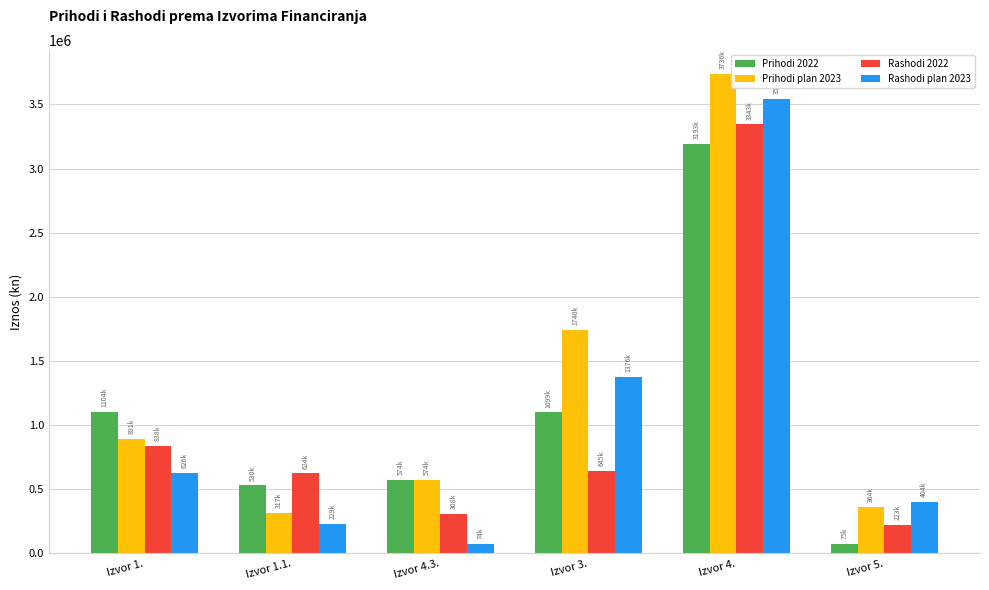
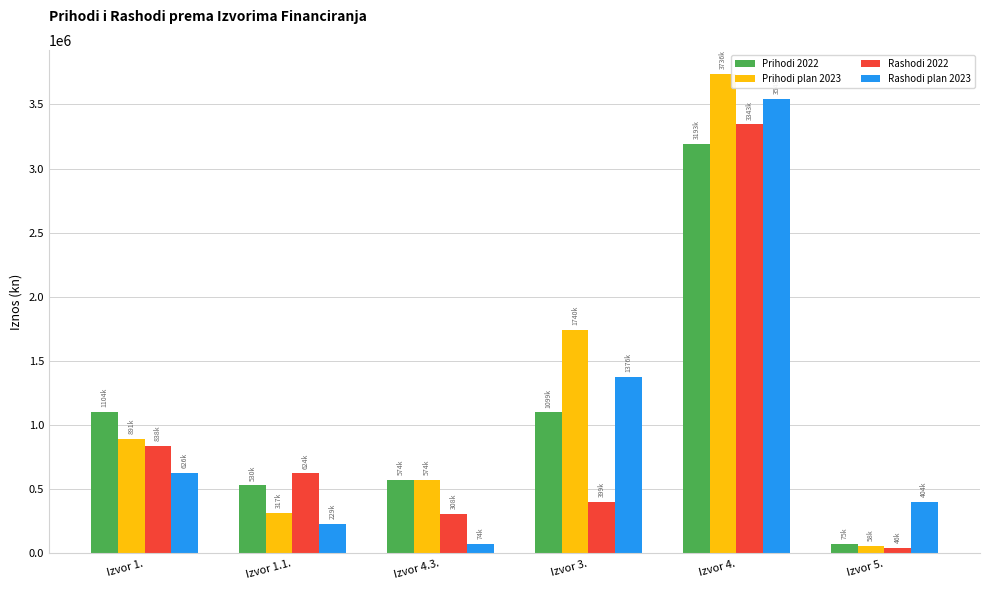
Rashodi 2022, Izvor 3.: 645k -> 399k
Prihodi plan 2023, Izvor 5.: 364k -> 58k
Rashodi 2022, Izvor 5.: 223k -> 46k
